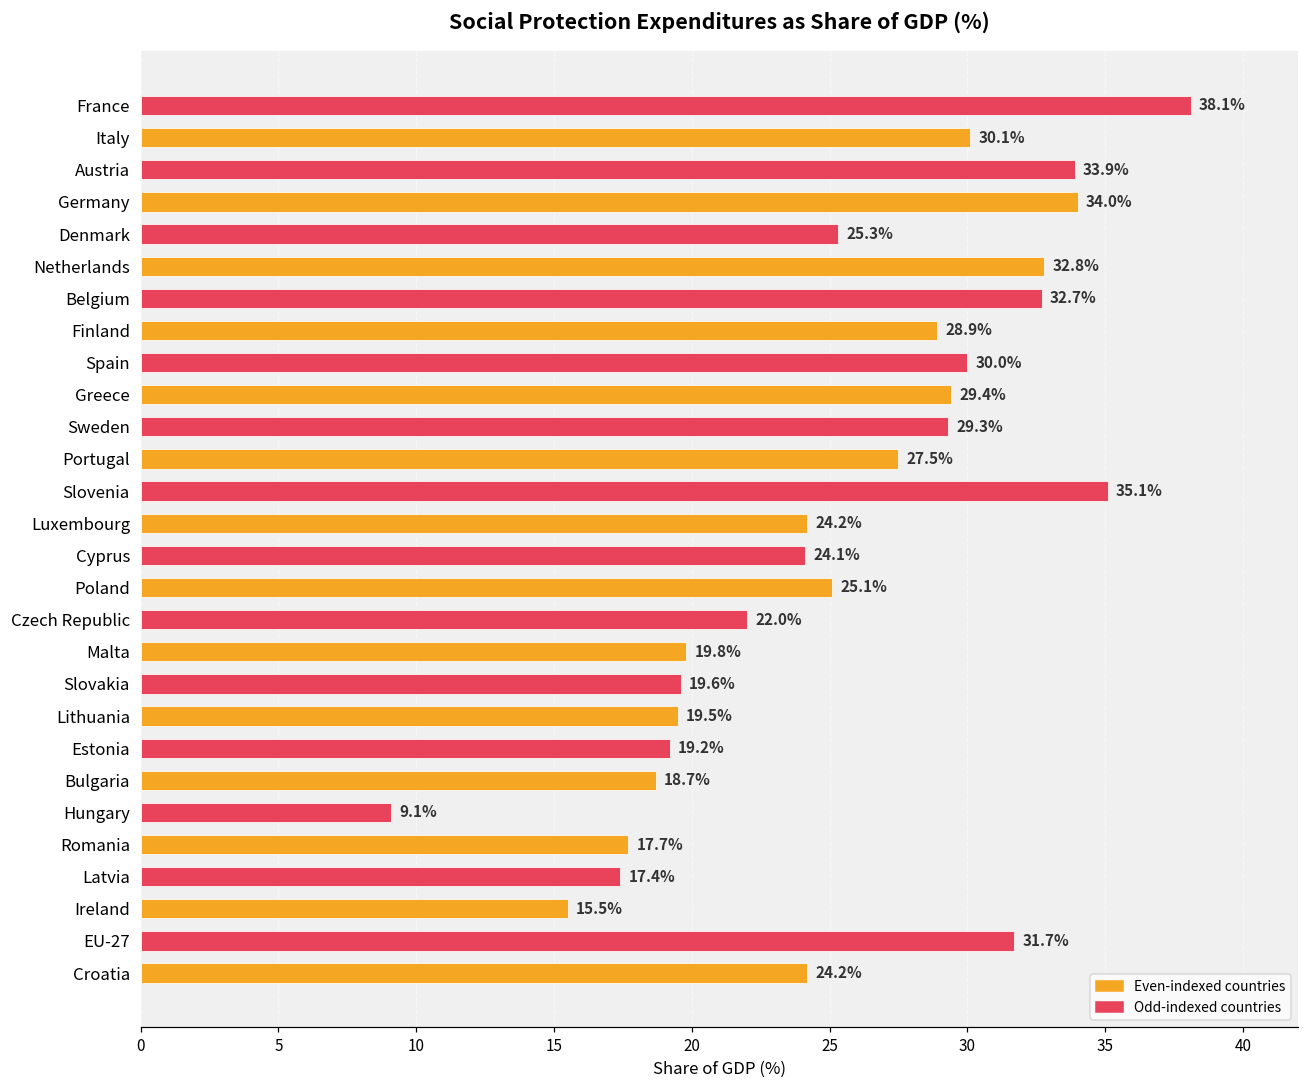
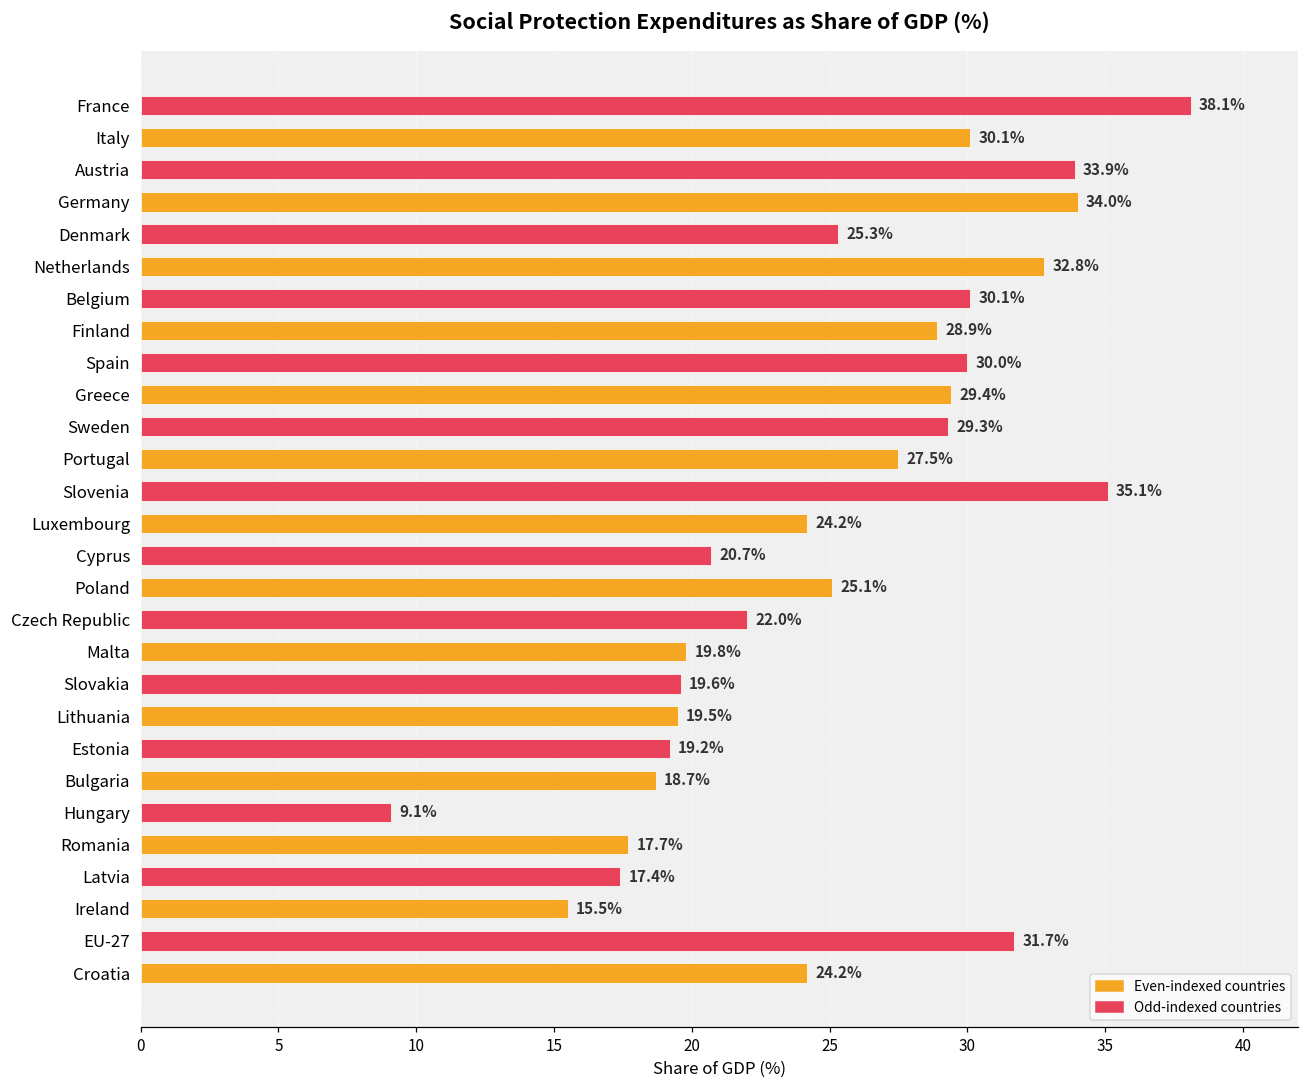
Belgium: 32.7% -> 30.1%
Cyprus: 24.1% -> 20.7%
